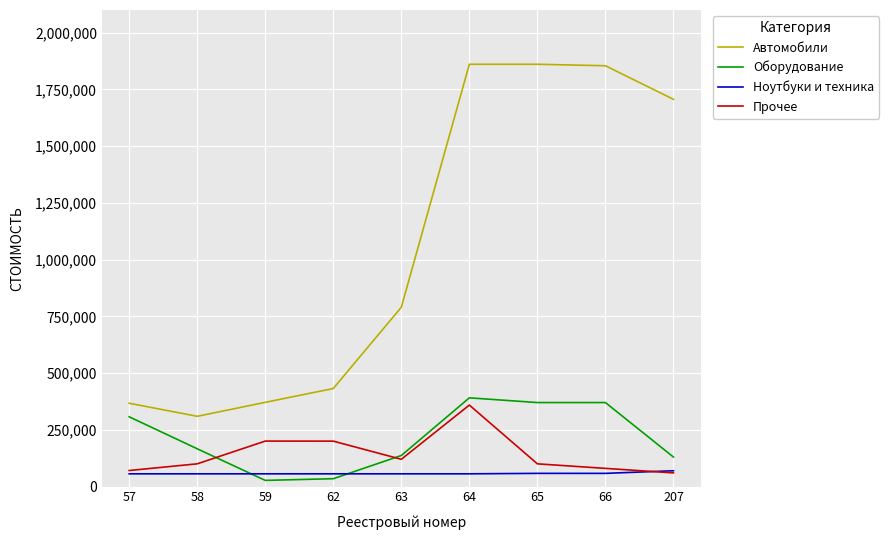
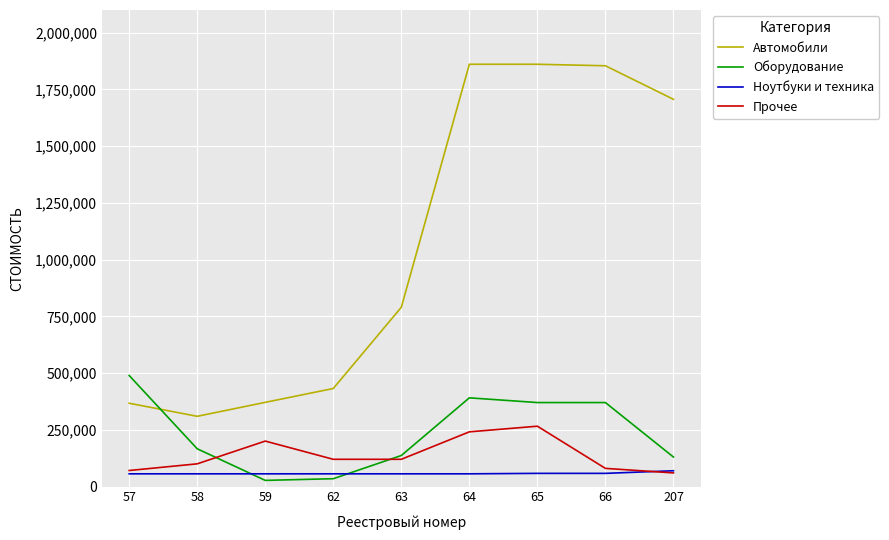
Оборудование, 57: 310,000 -> 490,000
Прочее, 62: 200,000 -> 120,000
Прочее, 64: 360,000 -> 240,000
Прочее, 65: 100,000 -> 270,000
